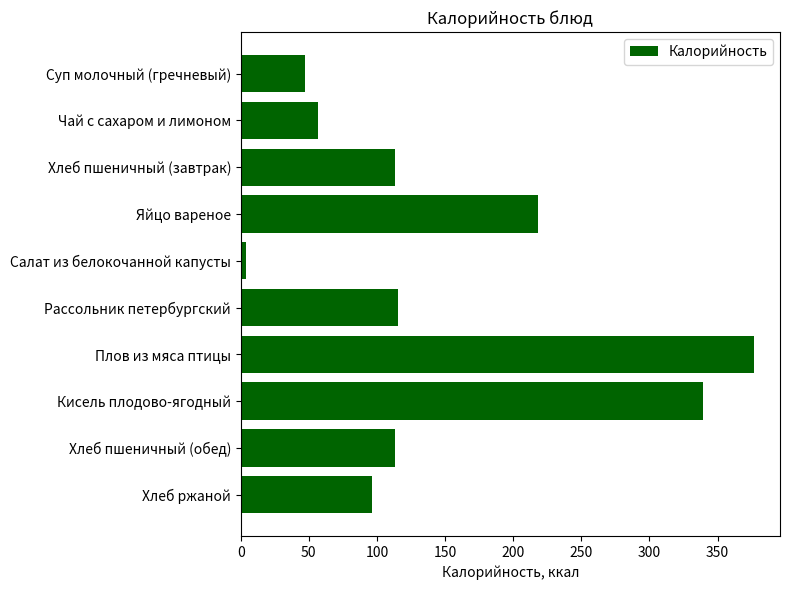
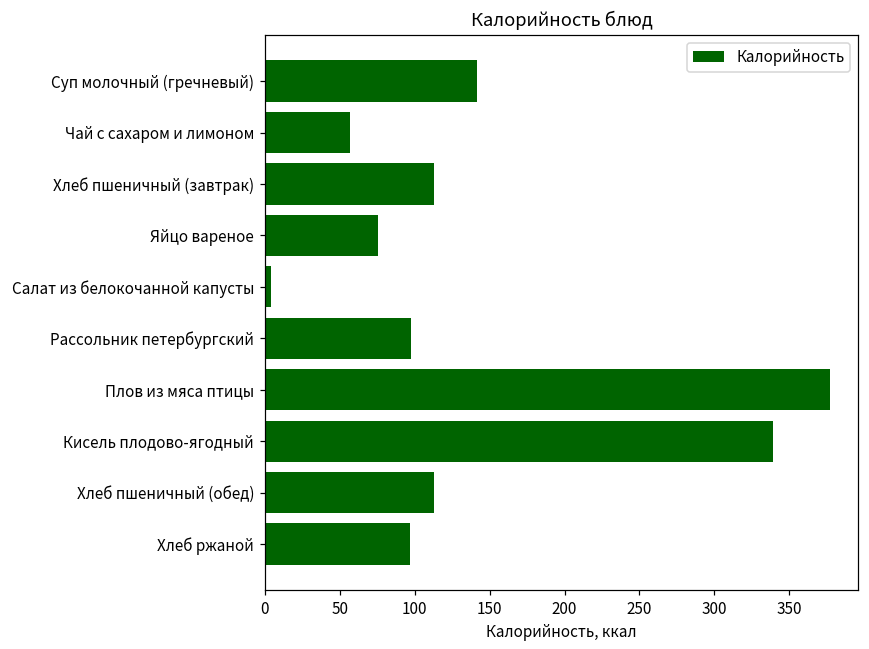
Суп молочный (гречневый): 47 -> 142
Яйцо вареное: 218 -> 75
Рассольник петербургский: 116 -> 97
